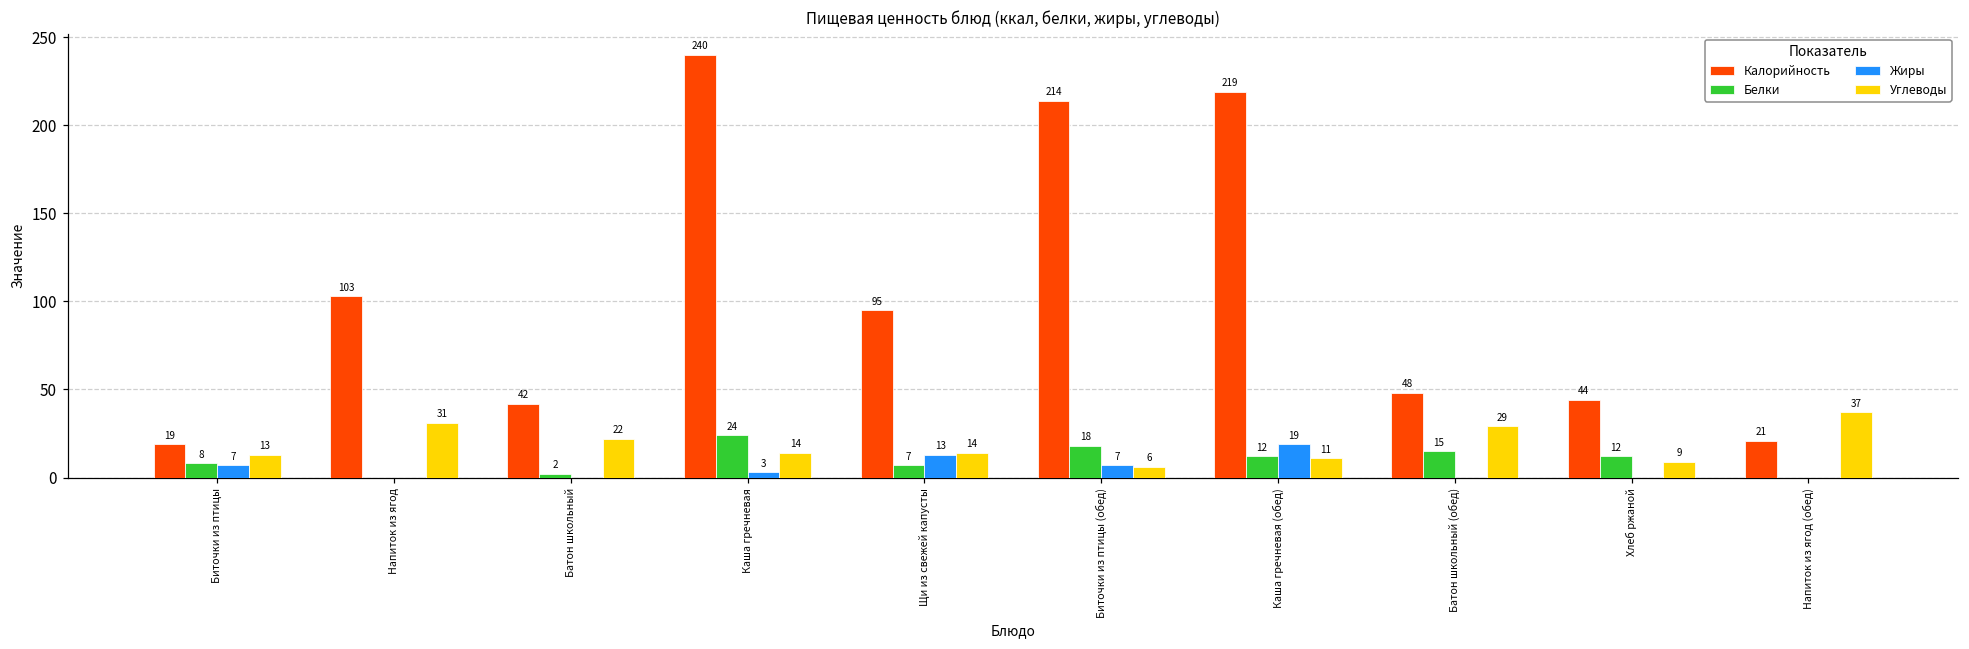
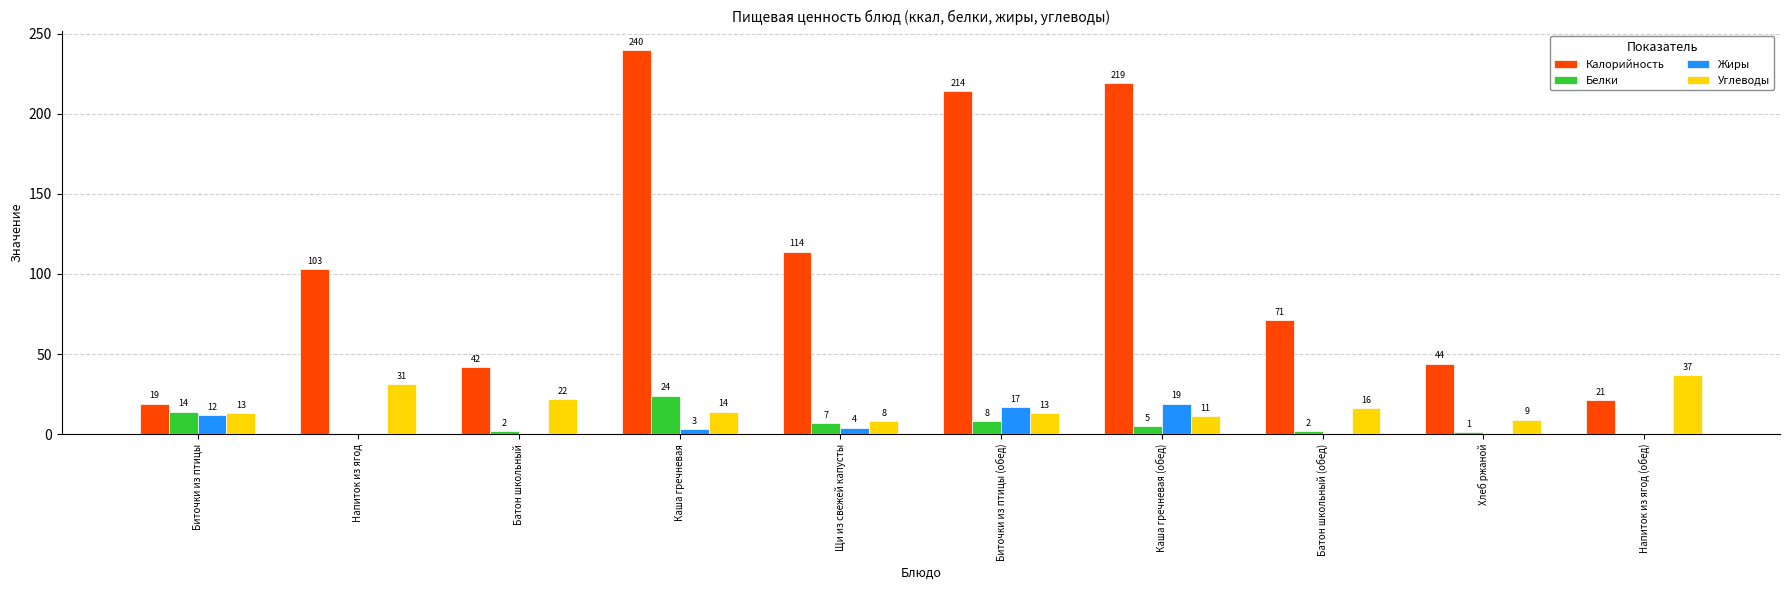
Белки, Биточки из птицы: 8 -> 14
Жиры, Биточки из птицы: 7 -> 12
Калорийность, Щи из свежей капусты: 95 -> 114
Жиры, Щи из свежей капусты: 13 -> 4
Углеводы, Щи из свежей капусты: 14 -> 8
Белки, Биточки из птицы (обед): 18 -> 8
Жиры, Биточки из птицы (обед): 7 -> 17
Углеводы, Биточки из птицы (обед): 6 -> 13
Белки, Каша гречневая (обед): 12 -> 5
Калорийность, Батон школьный (обед): 48 -> 71
Белки, Батон школьный (обед): 15 -> 2
Углеводы, Батон школьный (обед): 29 -> 16
Белки, Хлеб ржаной: 12 -> 1
